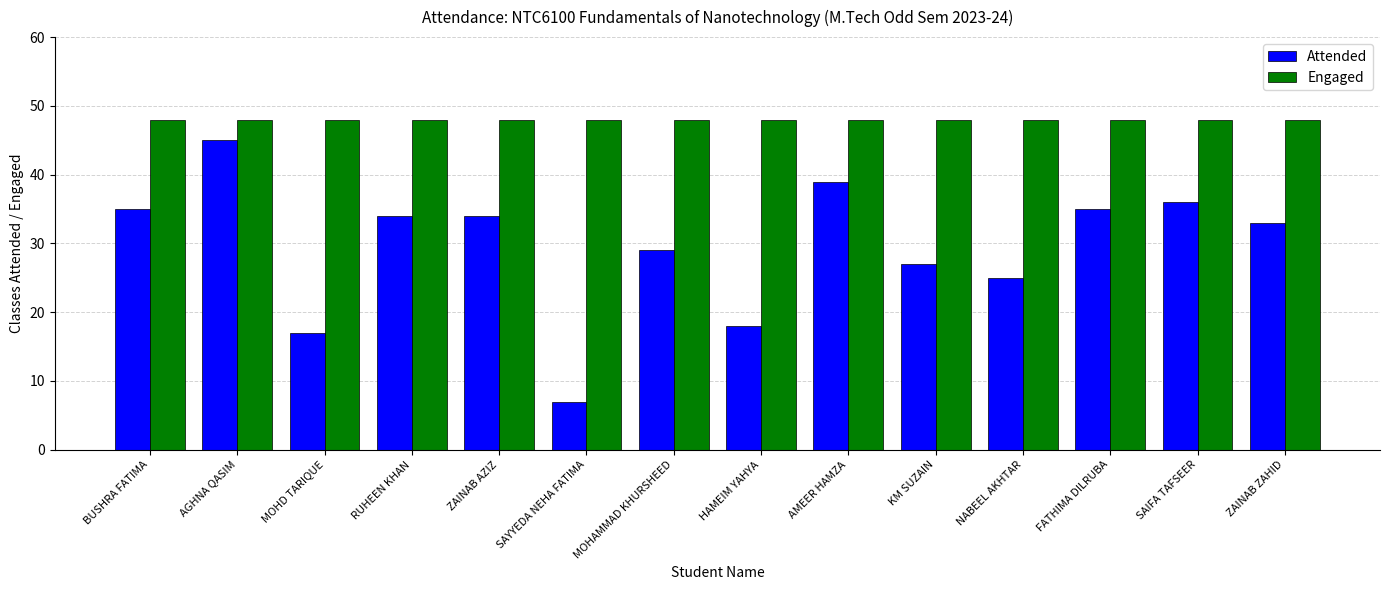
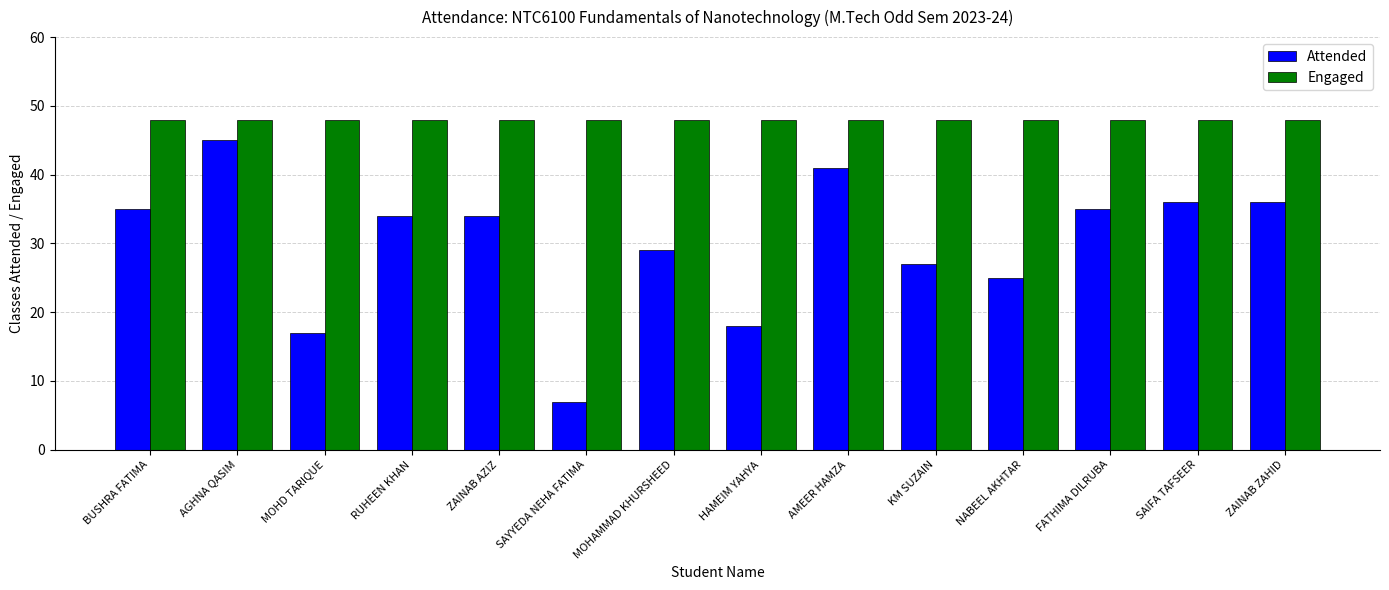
Attended, AMEER HAMZA: 39 -> 41
Attended, ZAINAB ZAHID: 33 -> 36
